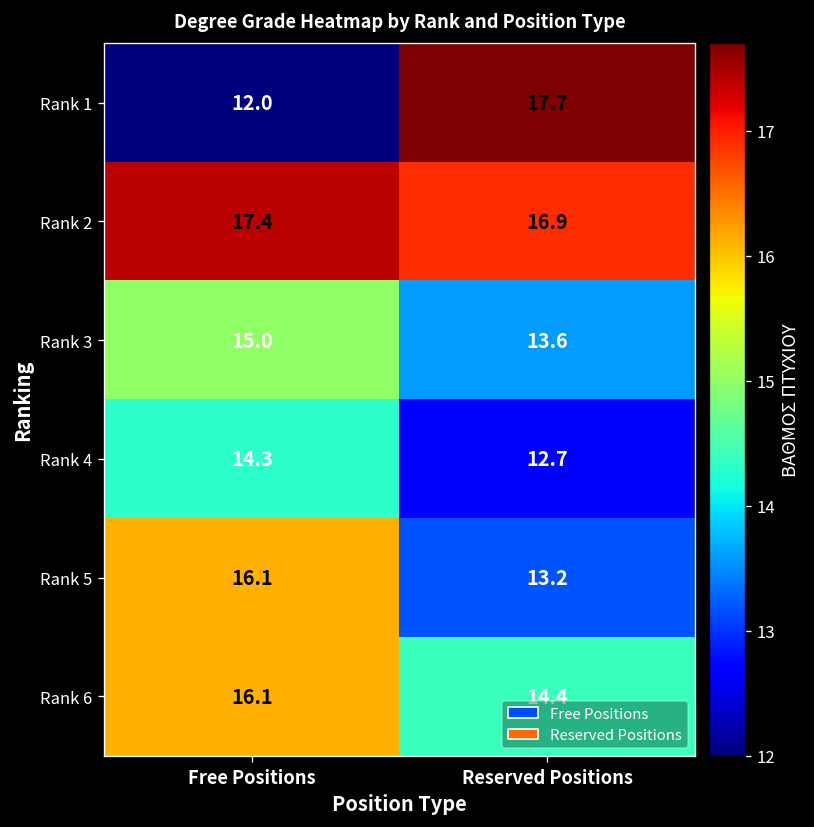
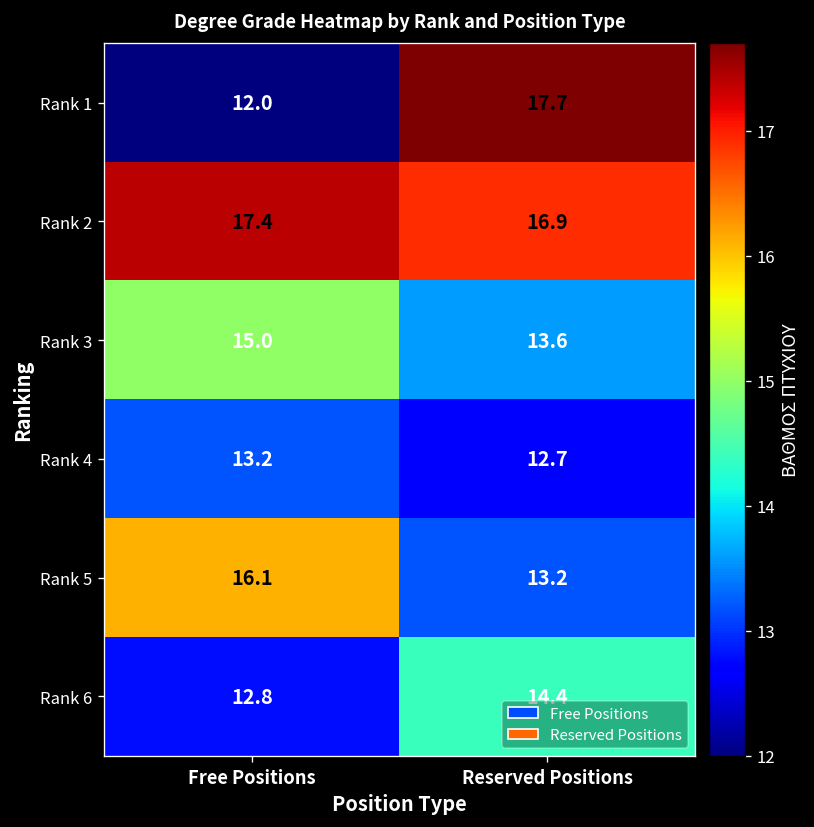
Rank 4, Free Positions: 14.3 -> 13.2
Rank 6, Free Positions: 16.1 -> 12.8
